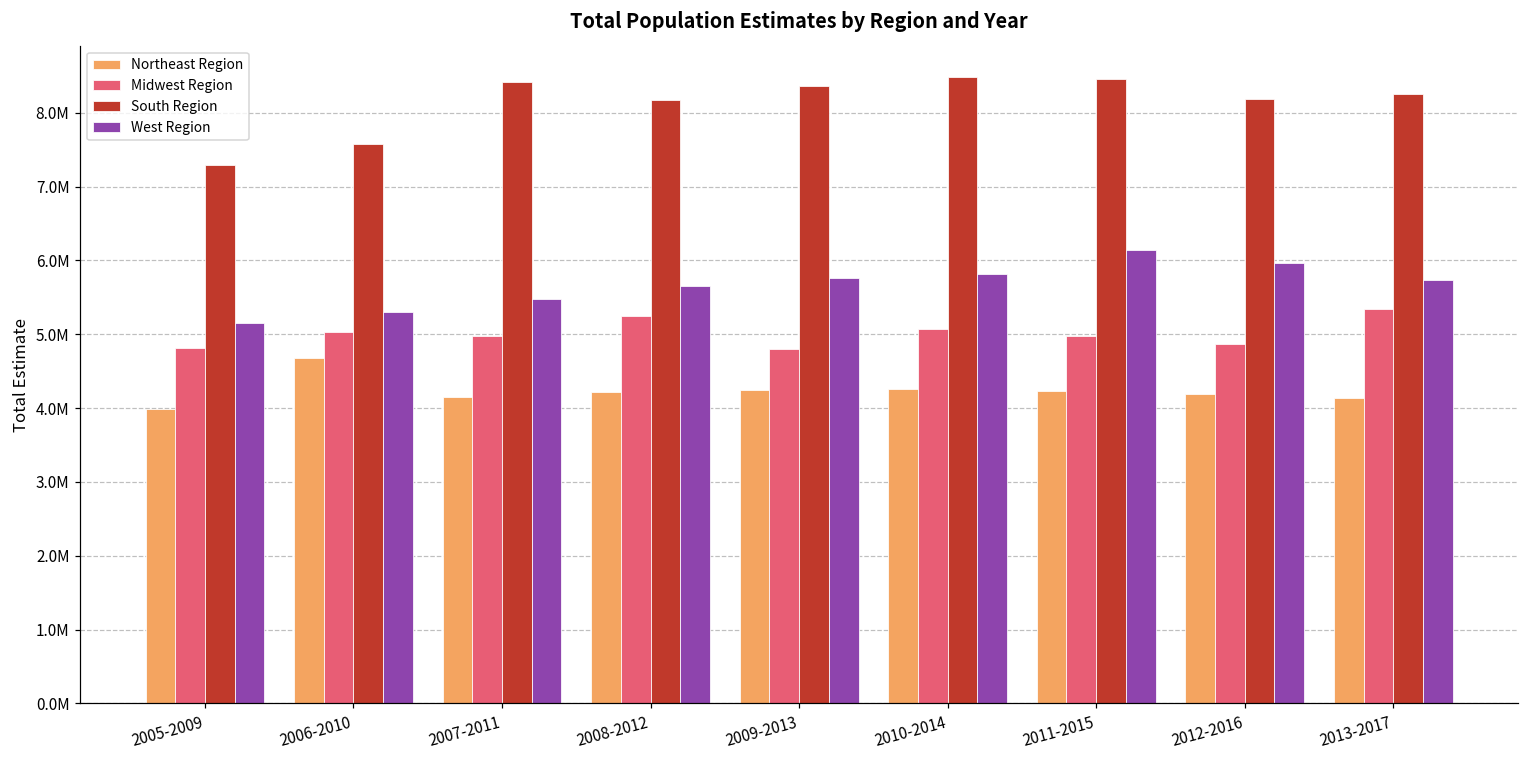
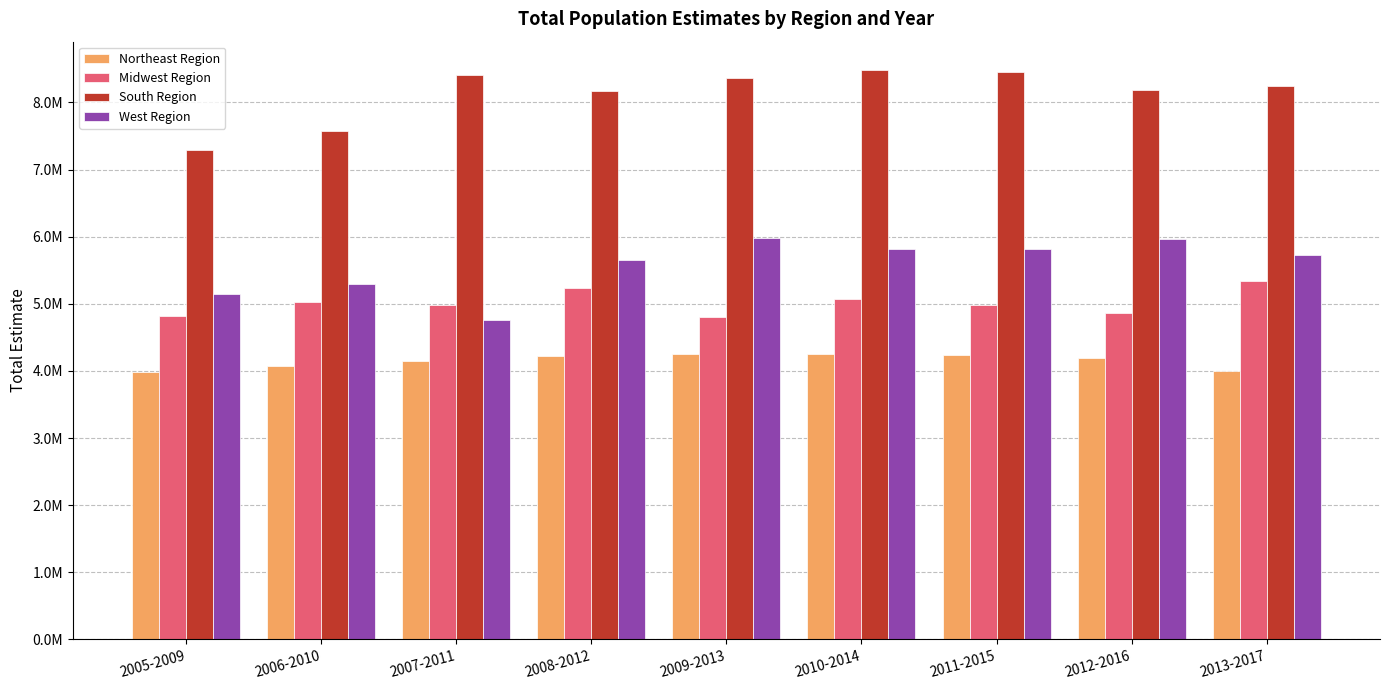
Northeast Region, 2006-2010: 4700000 -> 4100000
West Region, 2007-2011: 5500000 -> 4800000
West Region, 2009-2013: 5800000 -> 6000000
West Region, 2011-2015: 6100000 -> 5800000
Northeast Region, 2013-2017: 4100000 -> 4000000
